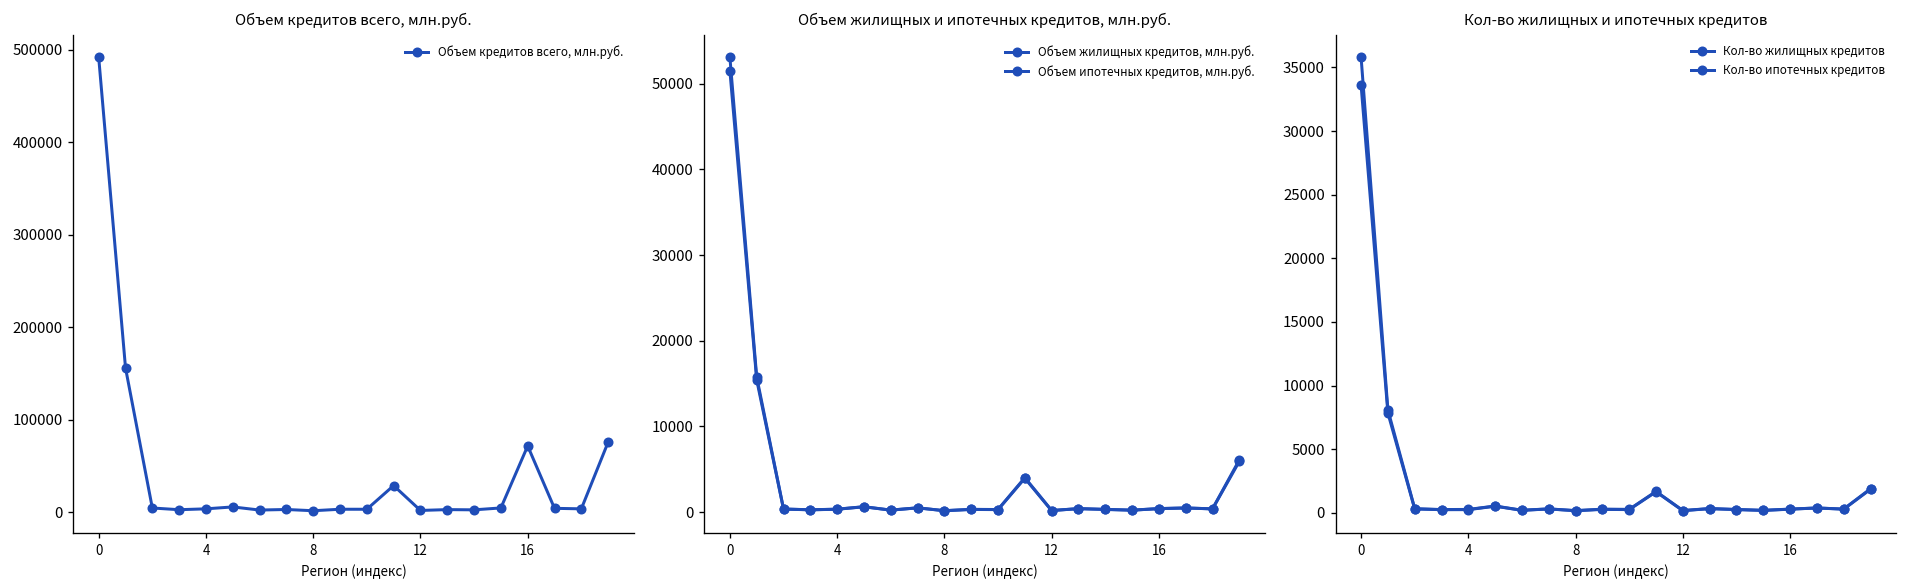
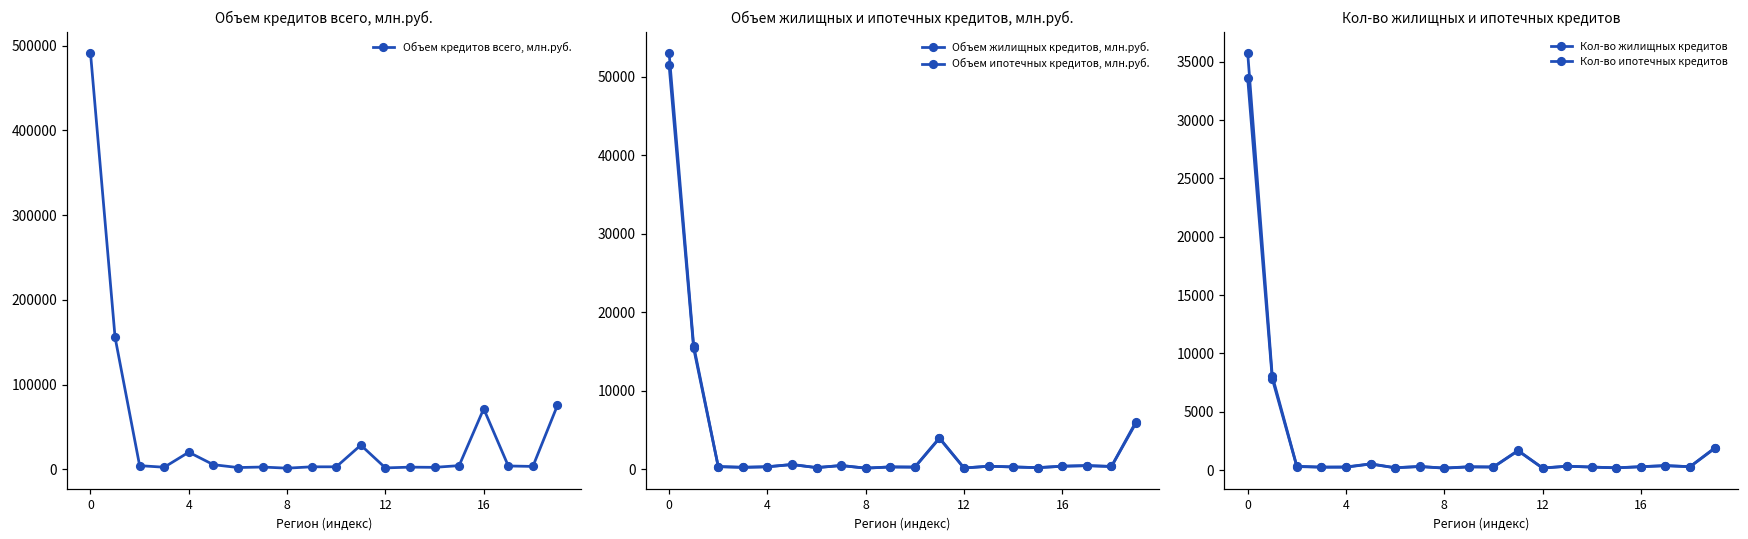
Объем кредитов всего, млн.руб., 4: 0 -> 20000
